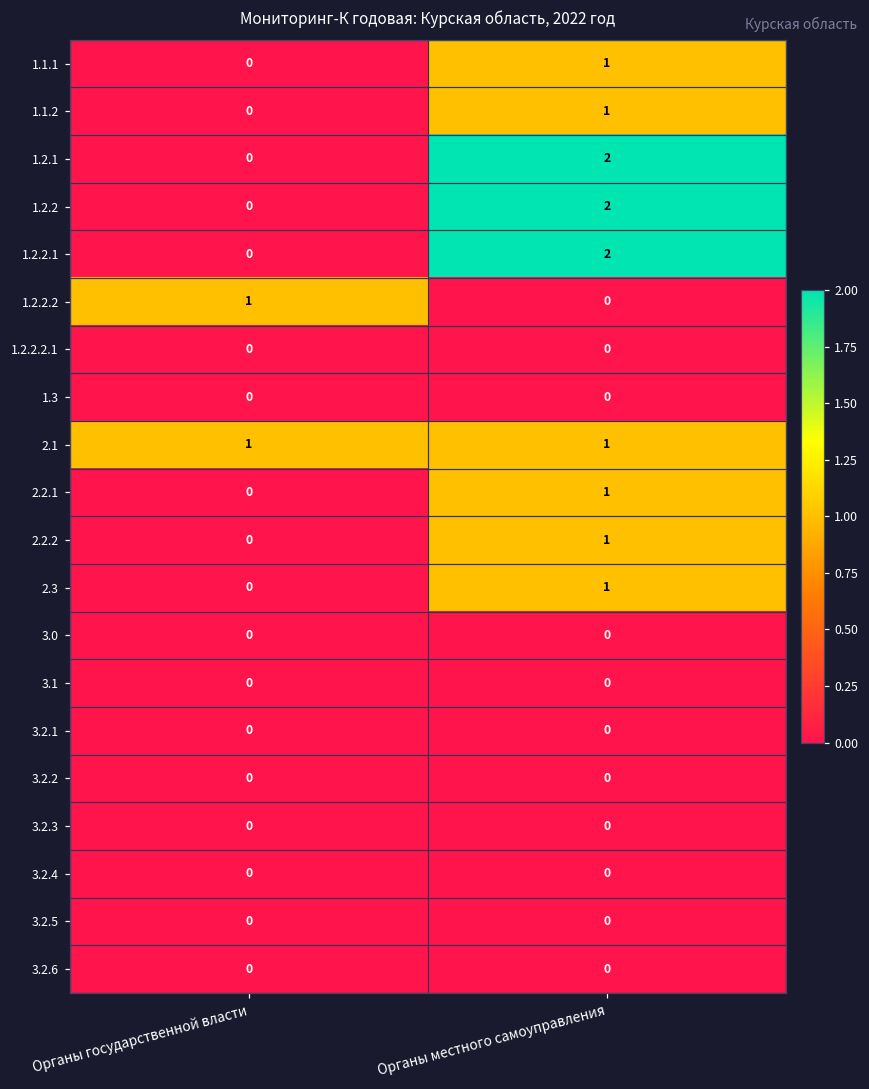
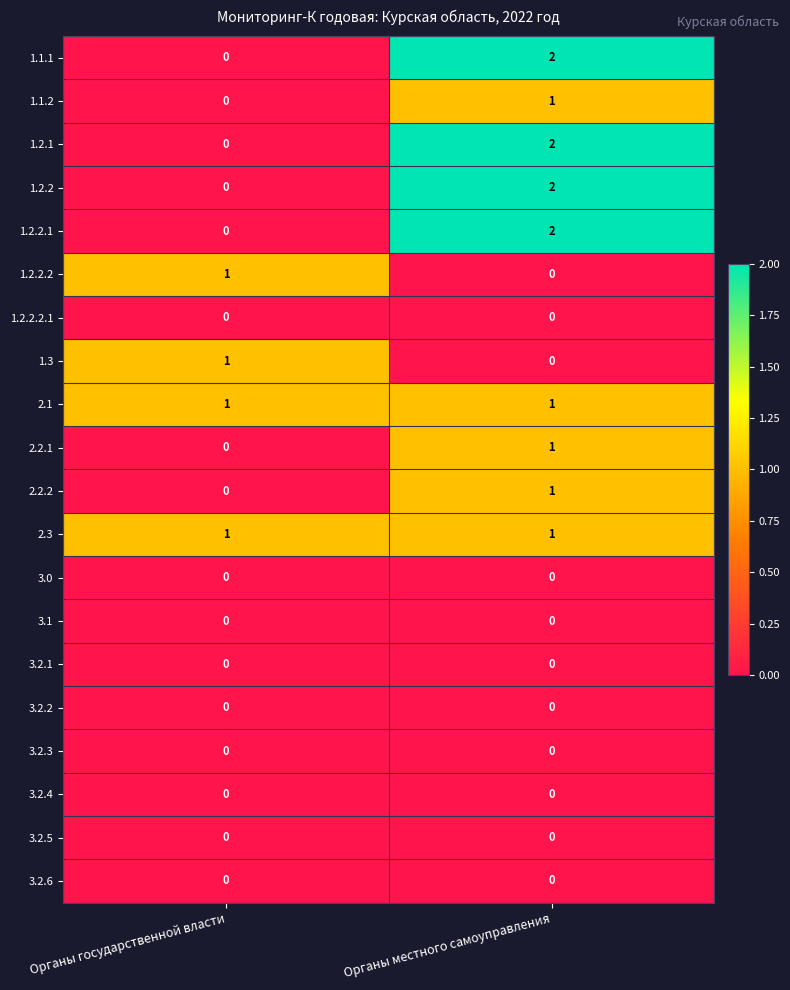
1.1.1, Органы местного самоуправления: 1 -> 2
1.3, Органы государственной власти: 0 -> 1
2.3, Органы государственной власти: 0 -> 1
